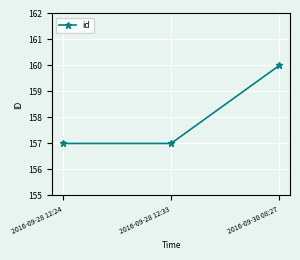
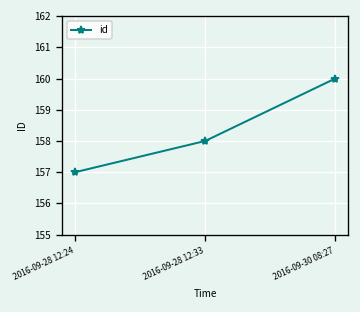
2016-09-28 12:33: 157 -> 158
